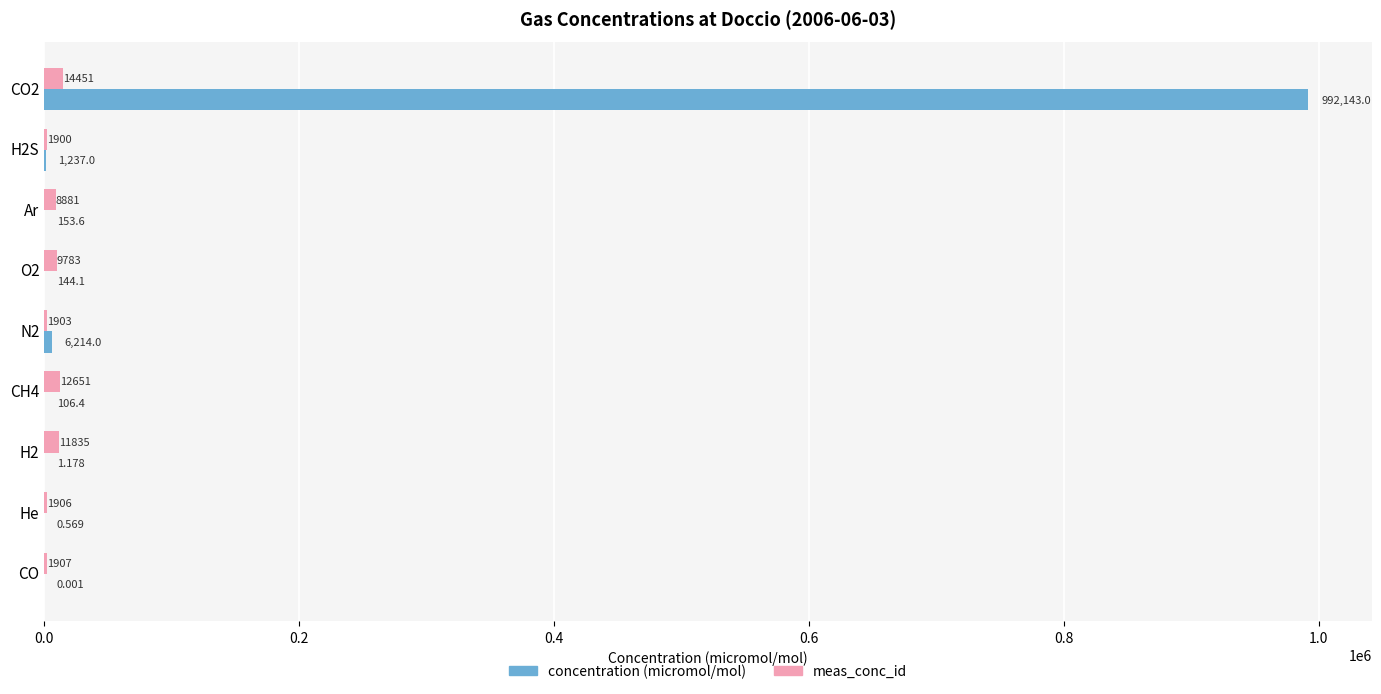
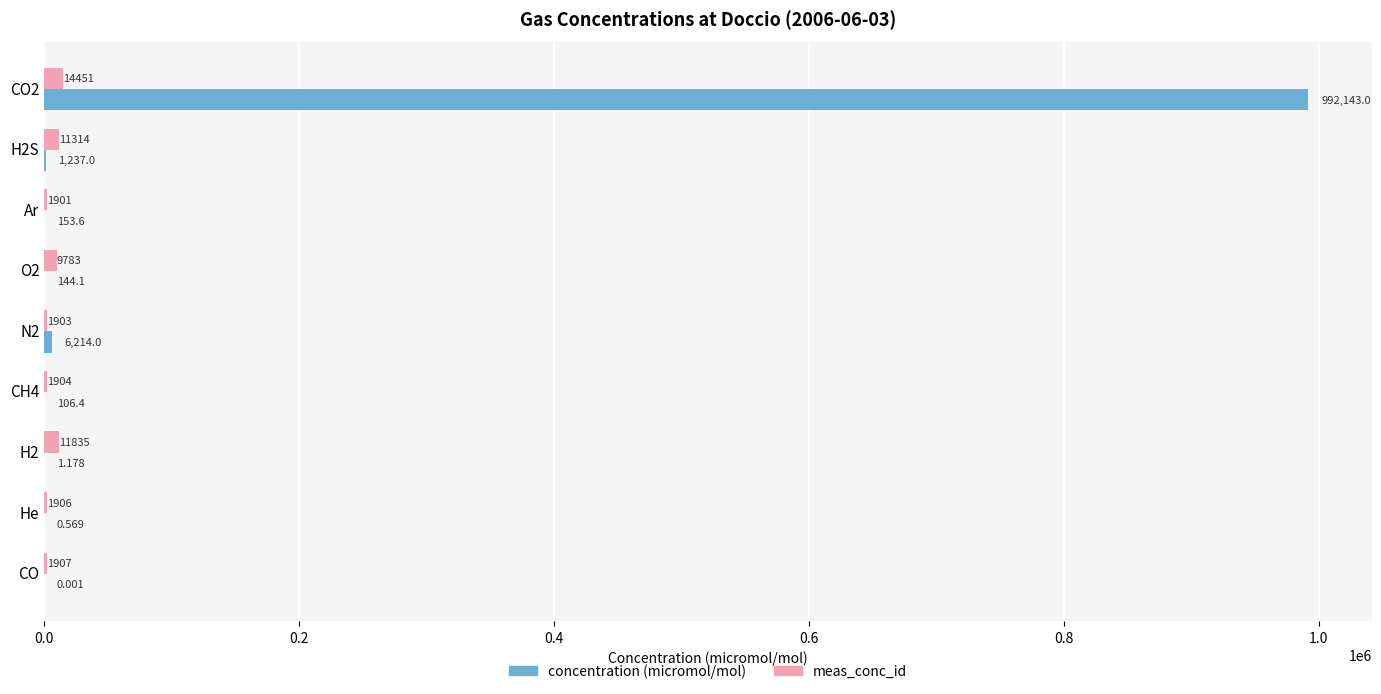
meas_conc_id, H2S: 1900 -> 11314
meas_conc_id, Ar: 8881 -> 1901
meas_conc_id, CH4: 12651 -> 1904
